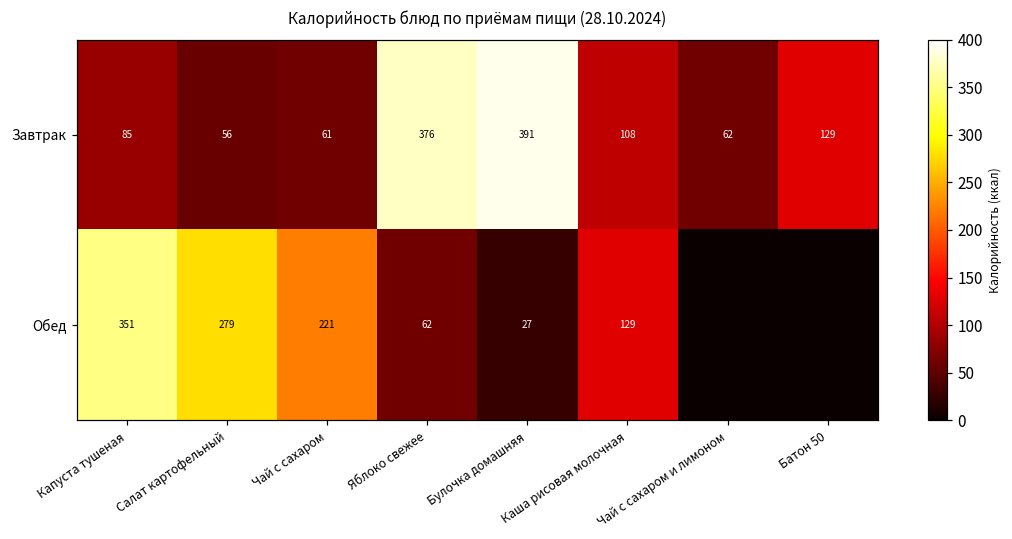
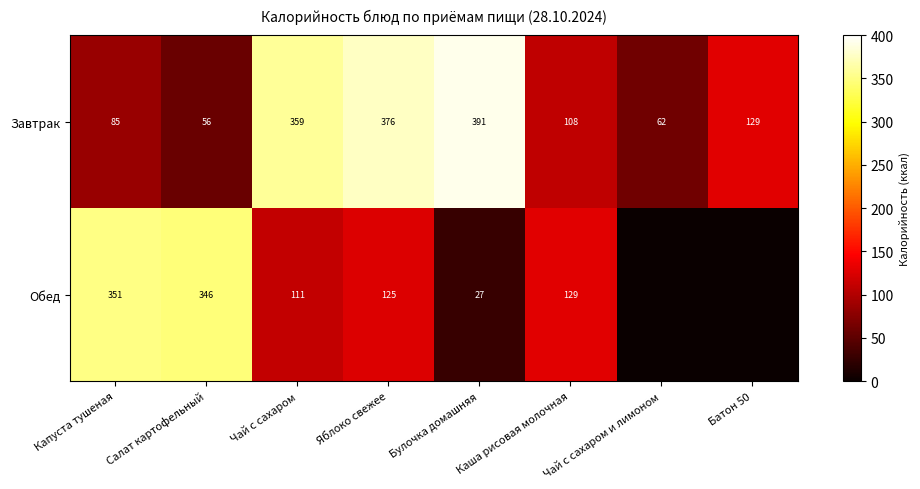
Завтрак, Чай с сахаром: 61 -> 359
Обед, Салат картофельный: 279 -> 346
Обед, Чай с сахаром: 221 -> 111
Обед, Яблоко свежее: 62 -> 125
